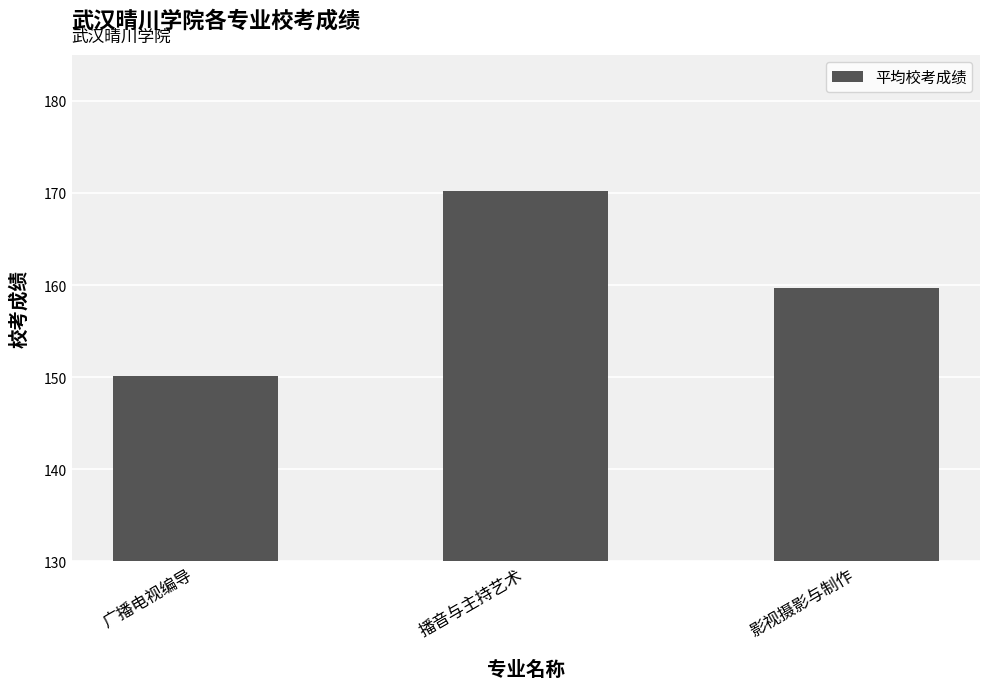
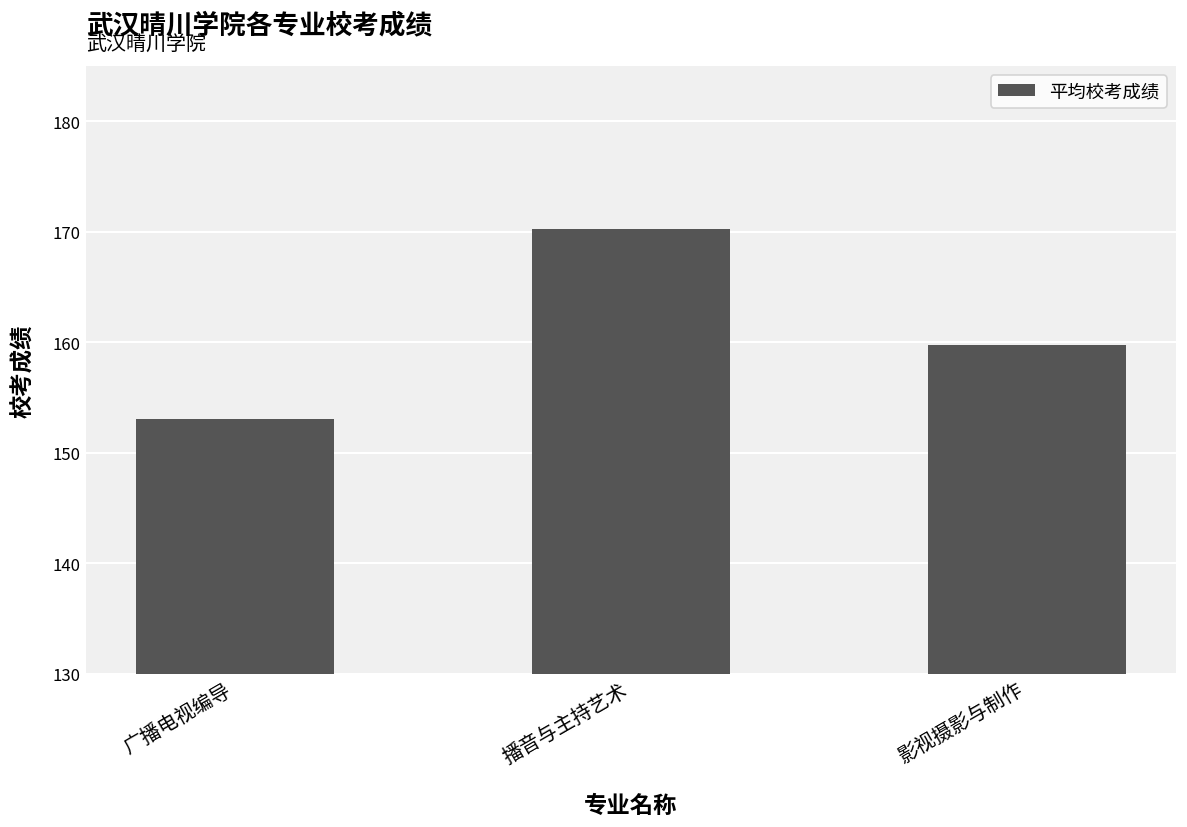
广播电视编导: 150 -> 153
